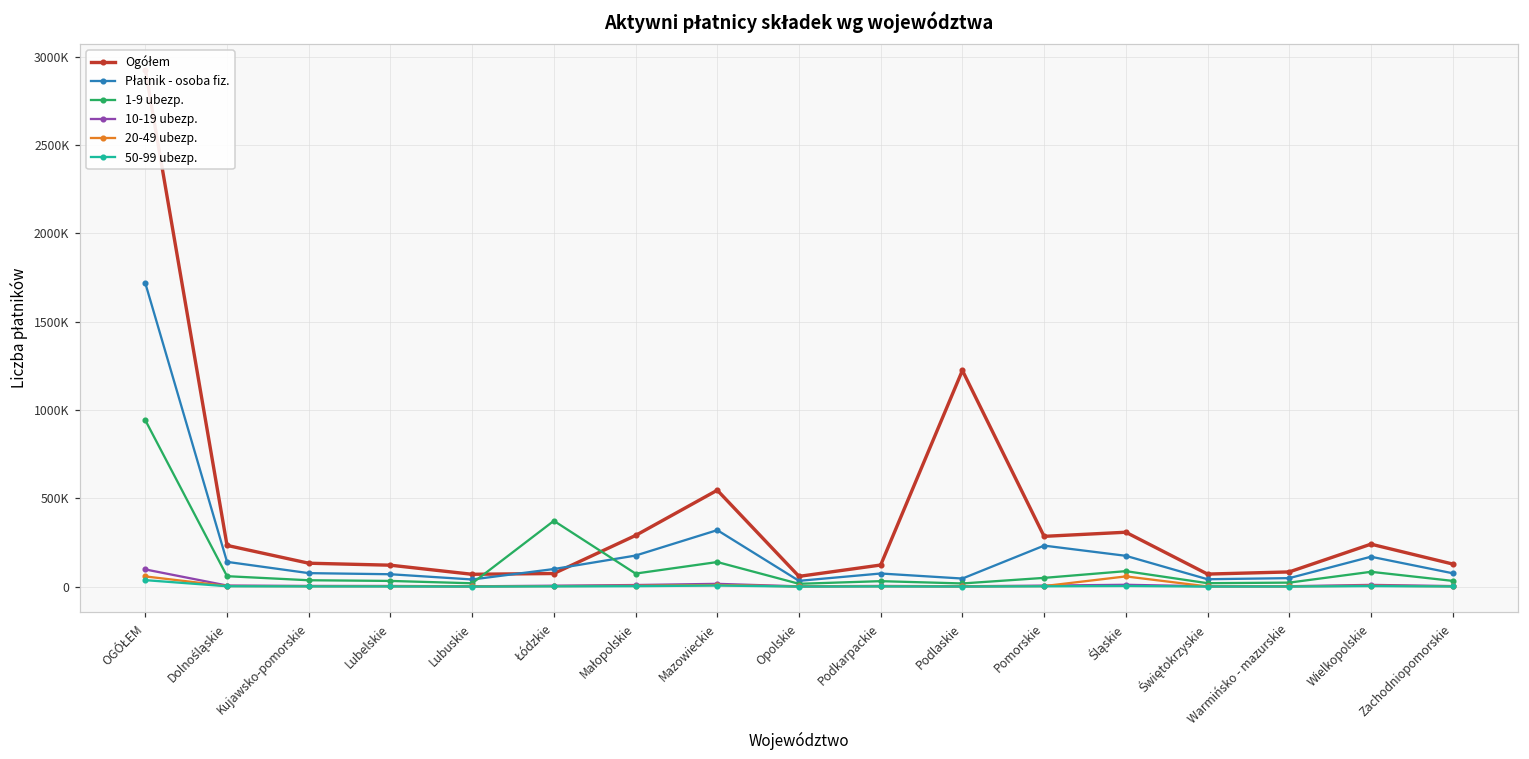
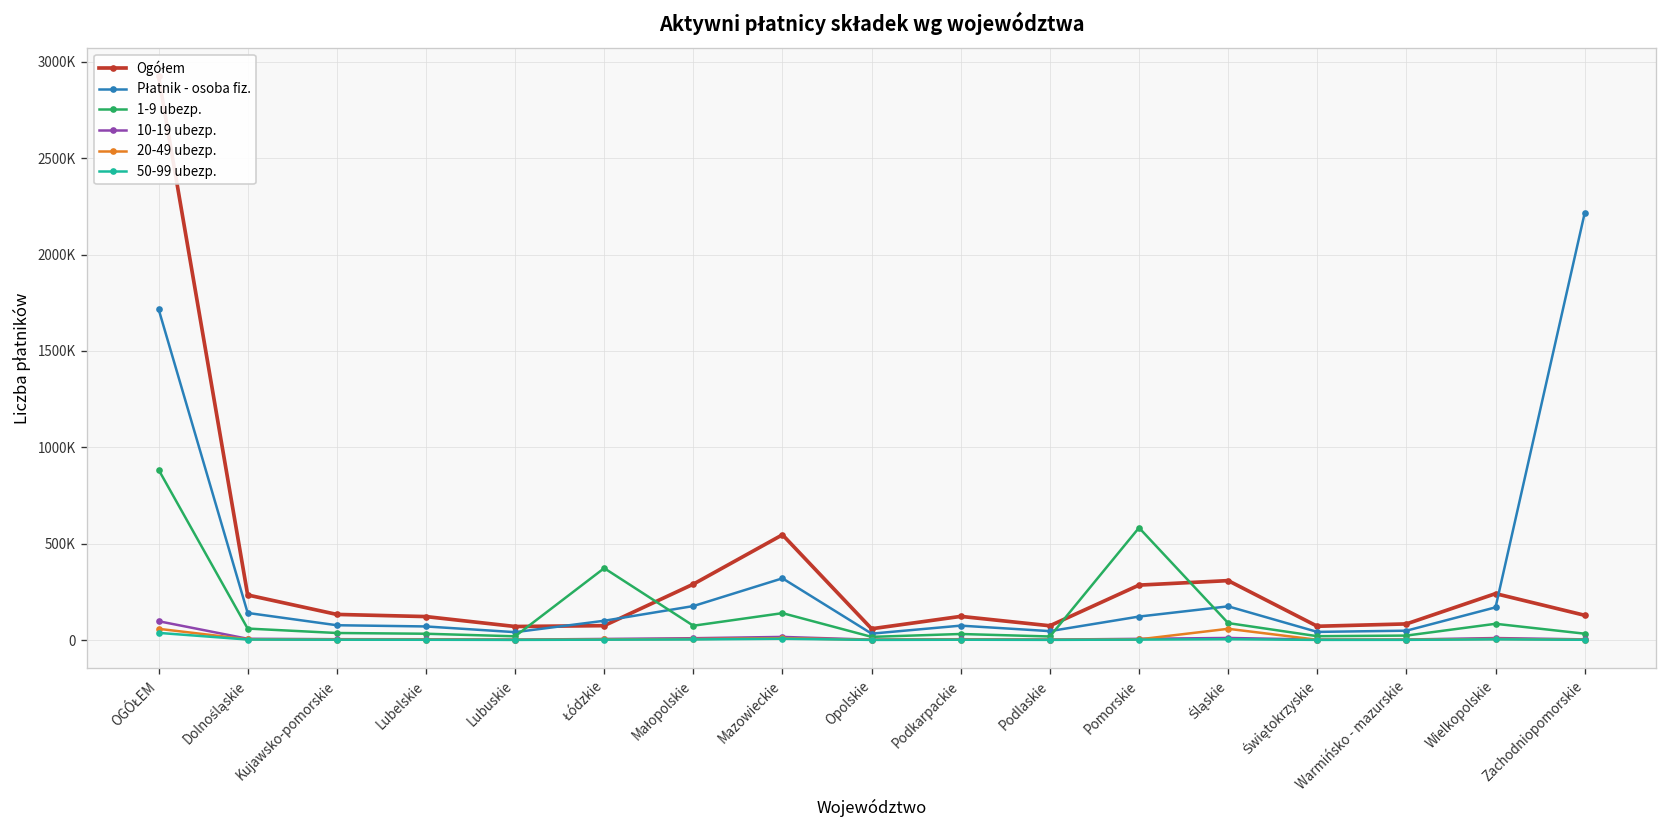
1-9 ubezp., OGÓŁEM: 940000 -> 880000
Ogółem, Podlaskie: 1220000 -> 70000
Płatnik - osoba fiz., Pomorskie: 230000 -> 120000
1-9 ubezp., Pomorskie: 50000 -> 580000
Płatnik - osoba fiz., Zachodniopomorskie: 80000 -> 2220000
